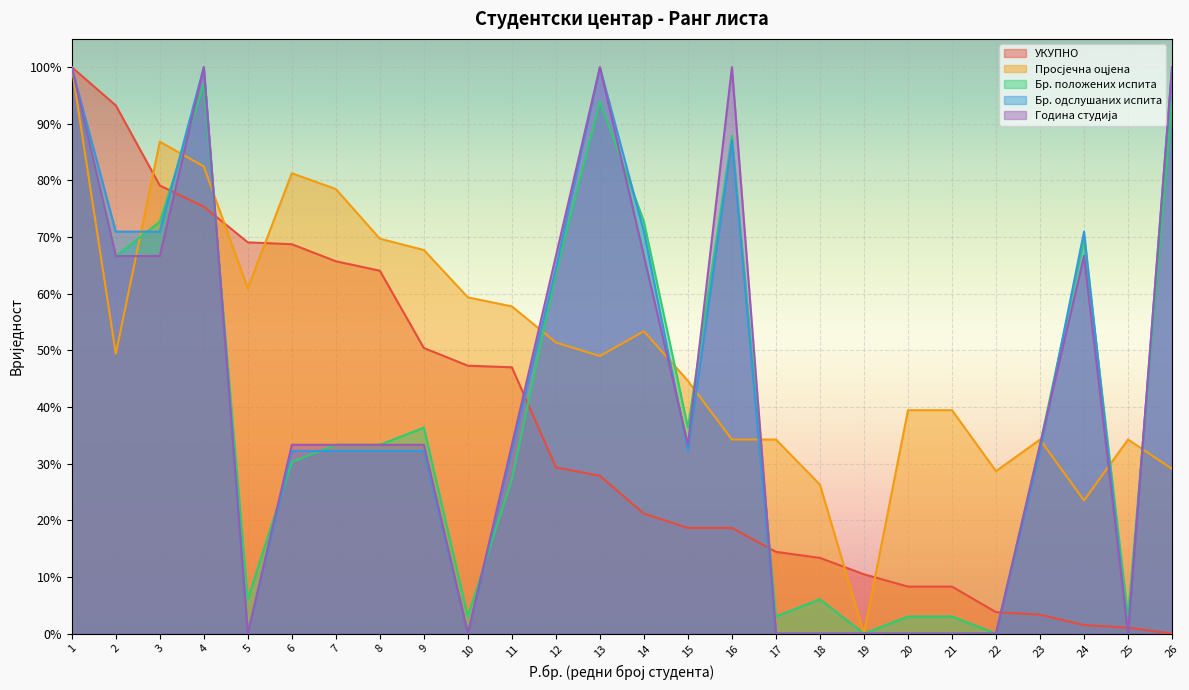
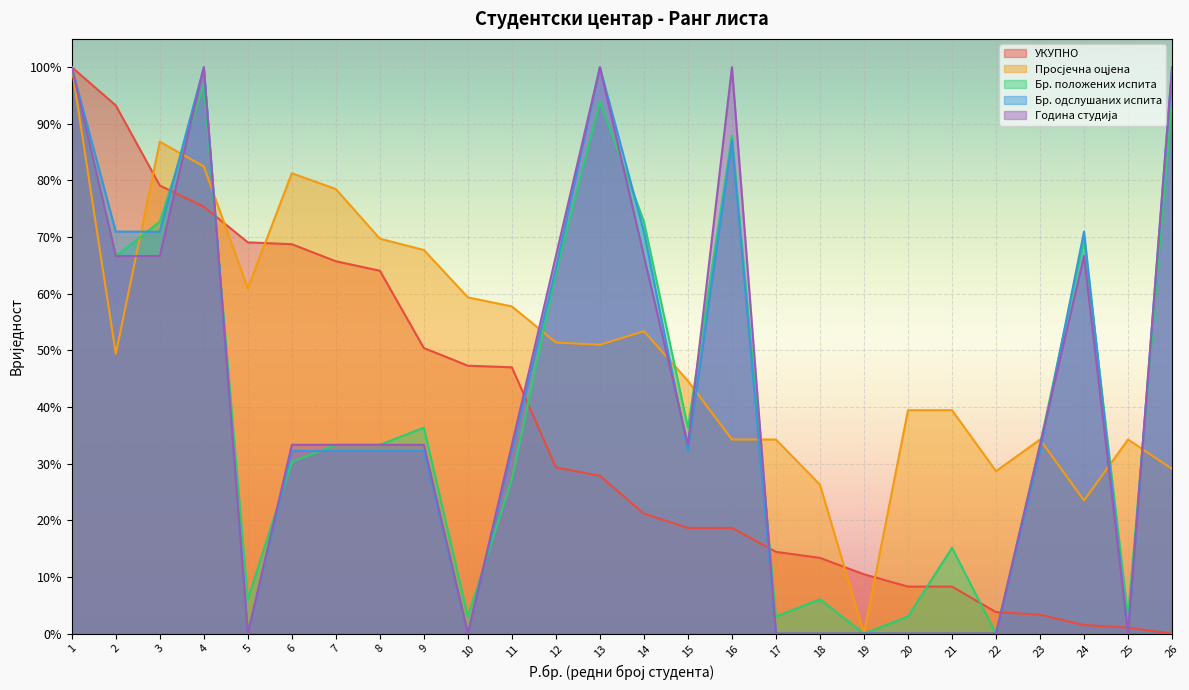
Просјечна оцјена, 13: 49% -> 51%
Бр. положених испита, 21: 3% -> 15%
